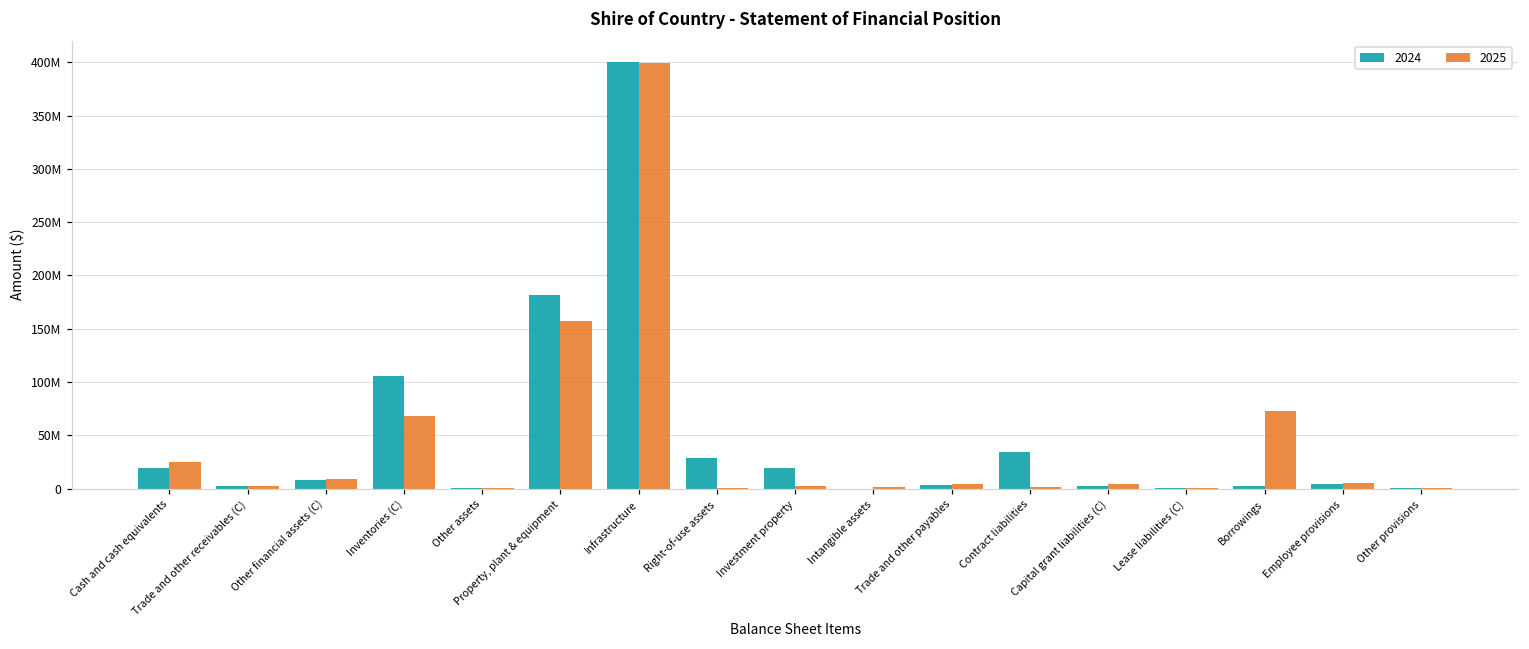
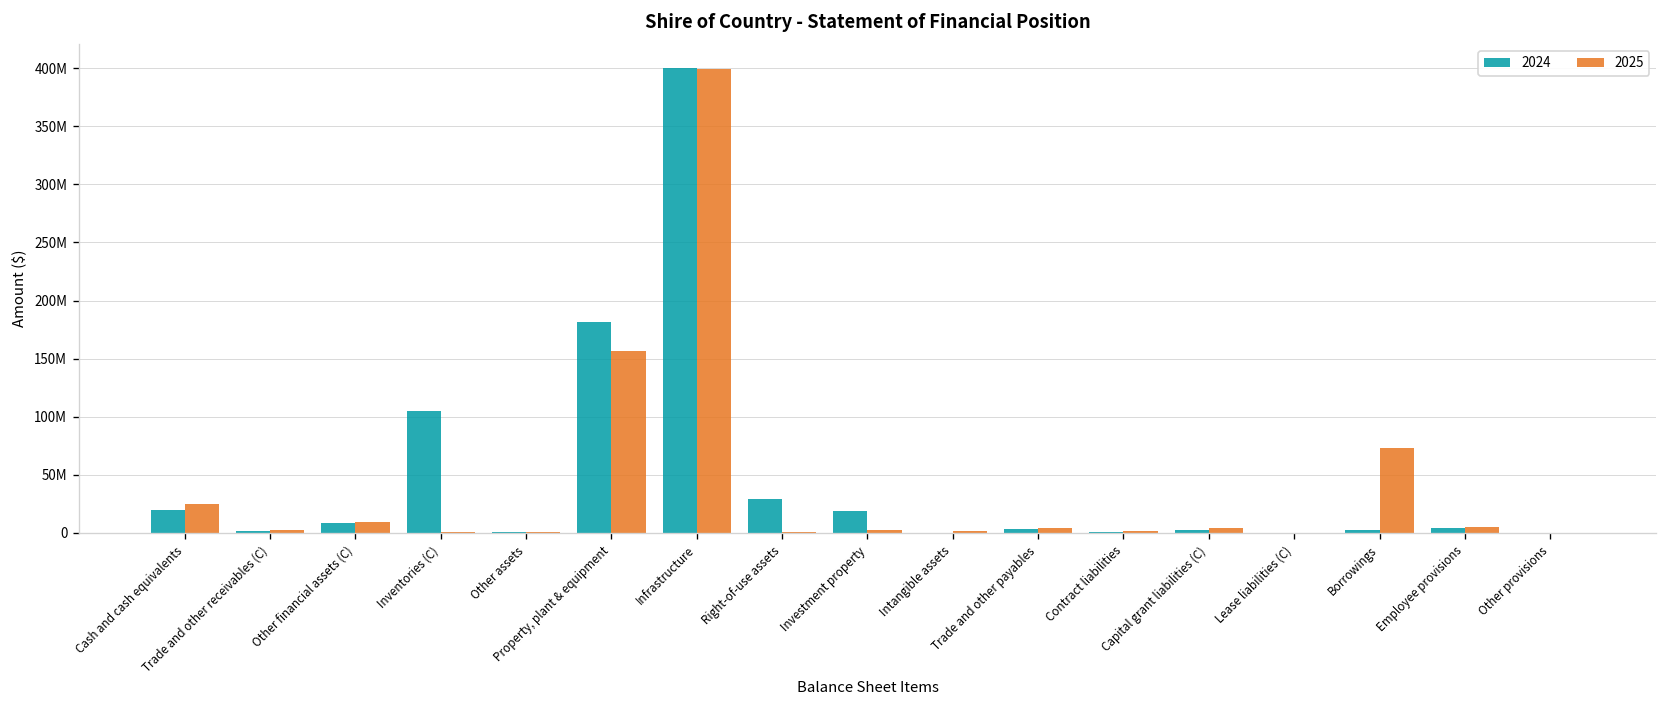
2025, Inventories (C): 70000000 -> 0
2024, Contract liabilities: 30000000 -> 0
